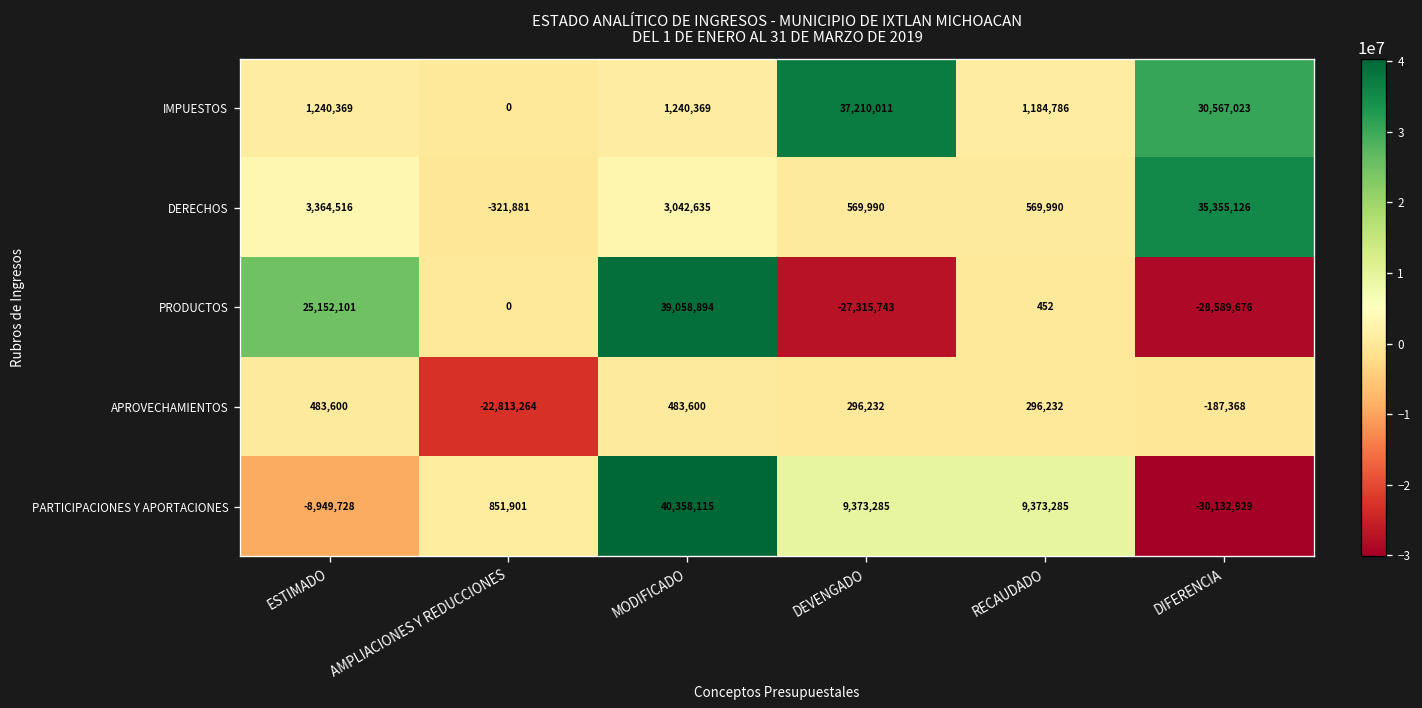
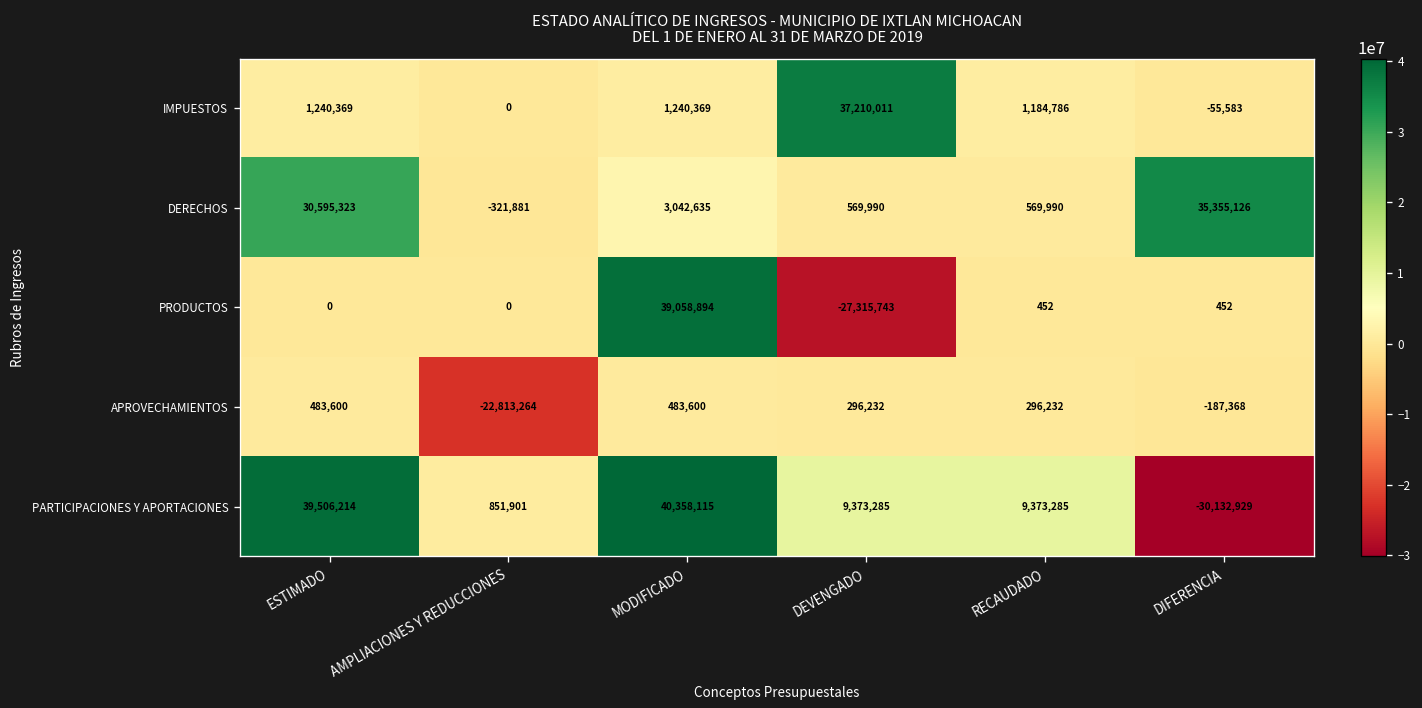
IMPUESTOS, DIFERENCIA: 30,567,023 -> -55,583
DERECHOS, ESTIMADO: 3,364,516 -> 30,595,323
PRODUCTOS, ESTIMADO: 25,152,101 -> 0
PRODUCTOS, DIFERENCIA: -28,589,676 -> 452
PARTICIPACIONES Y APORTACIONES, ESTIMADO: -8,949,728 -> 39,506,214
